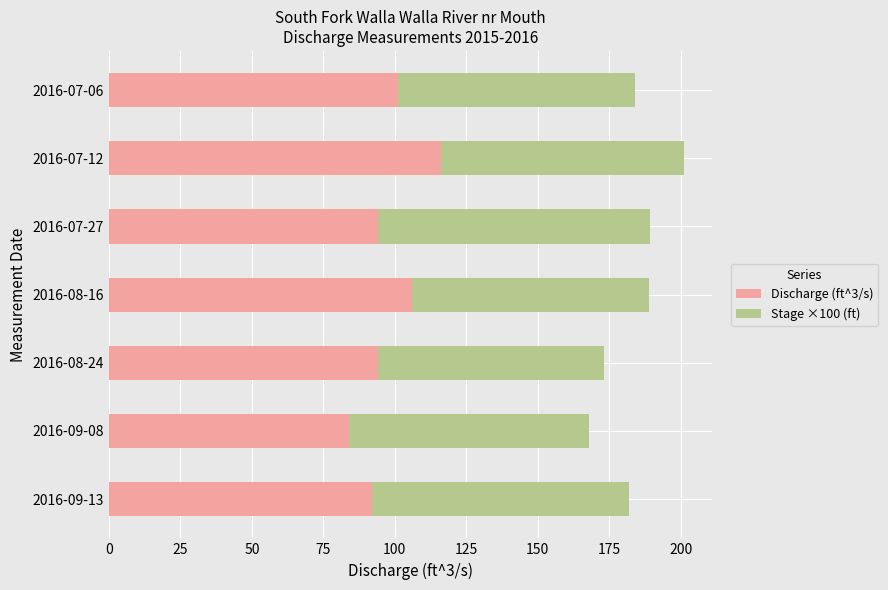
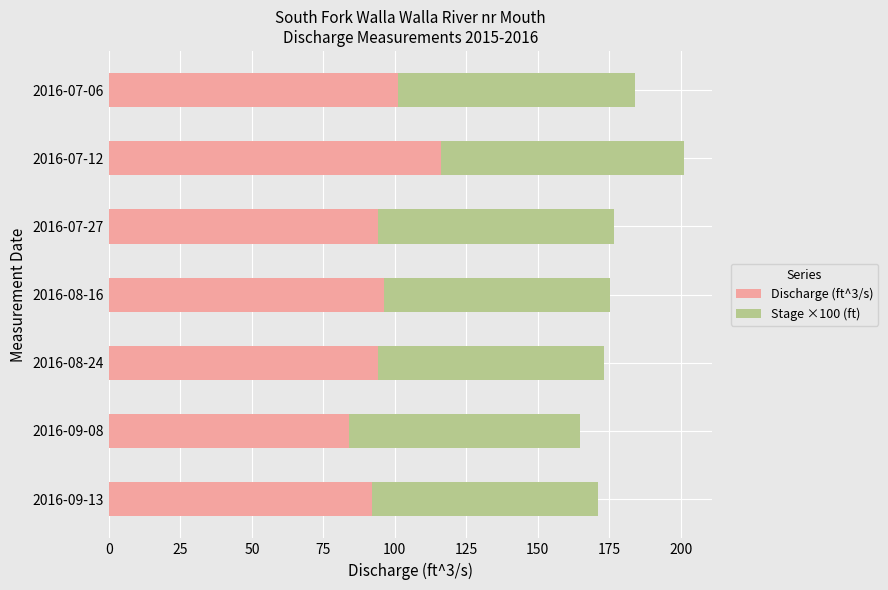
Stage ×100 (ft), 2016-07-27: 95 -> 83
Discharge (ft^3/s), 2016-08-16: 106 -> 96
Stage ×100 (ft), 2016-08-16: 83 -> 79
Stage ×100 (ft), 2016-09-08: 84 -> 81
Stage ×100 (ft), 2016-09-13: 90 -> 79
